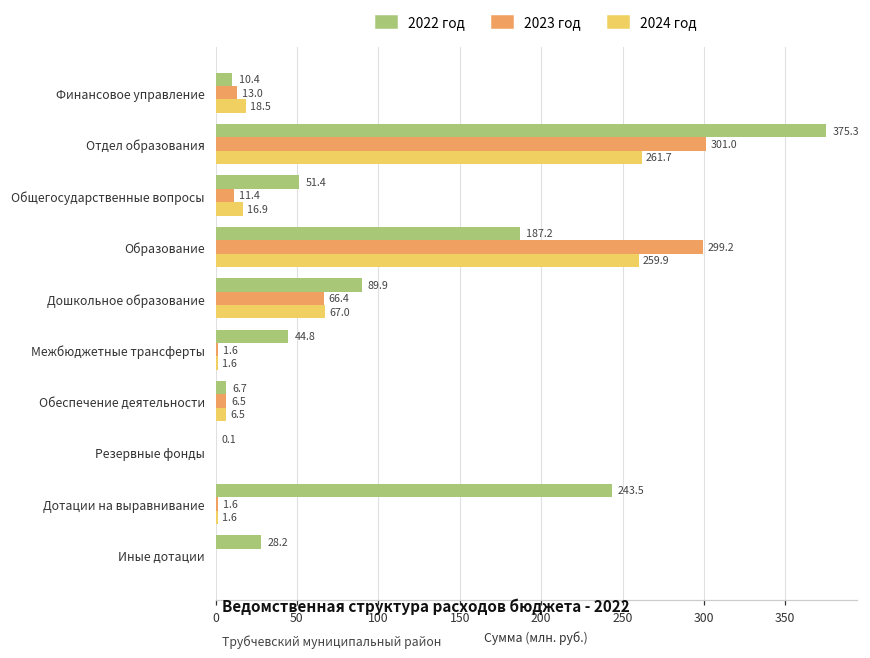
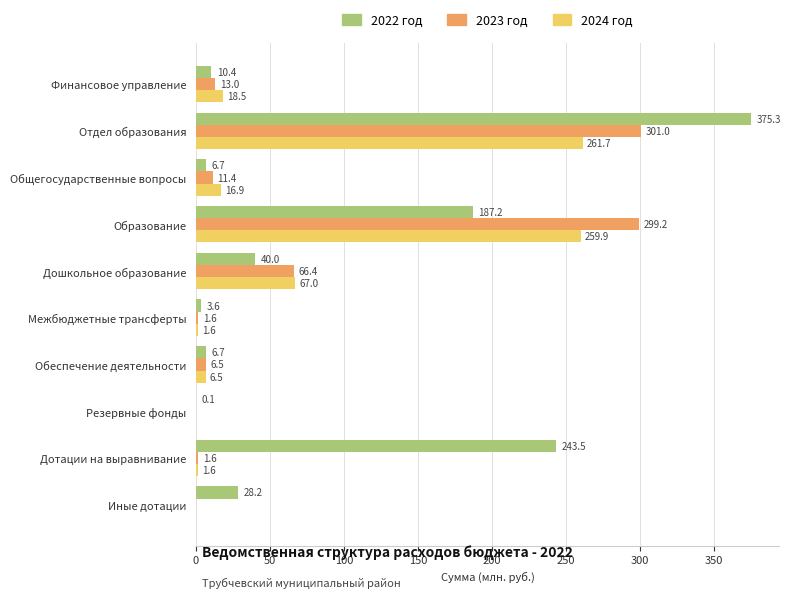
2022 год, Общегосударственные вопросы: 51.4 -> 6.7
2022 год, Дошкольное образование: 89.9 -> 40.0
2022 год, Межбюджетные трансферты: 44.8 -> 3.6
